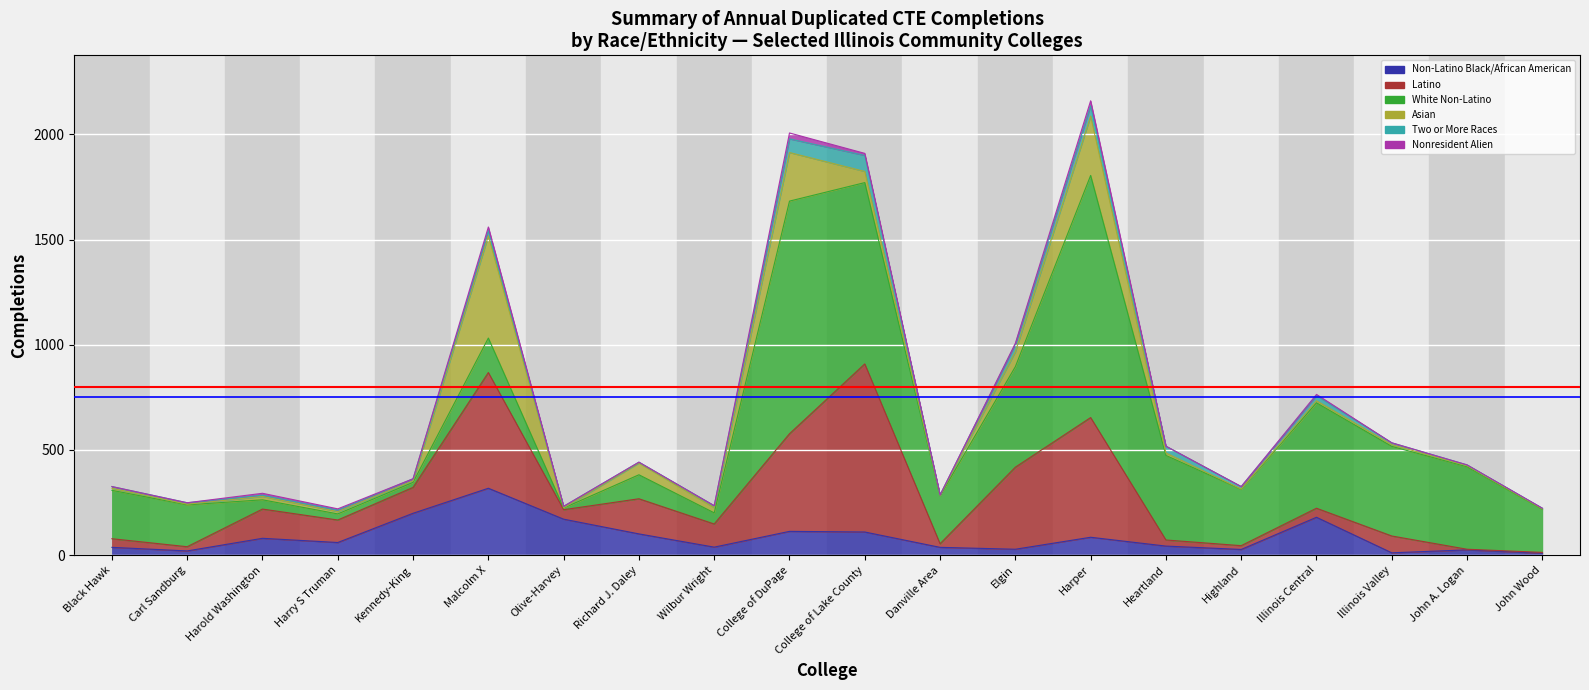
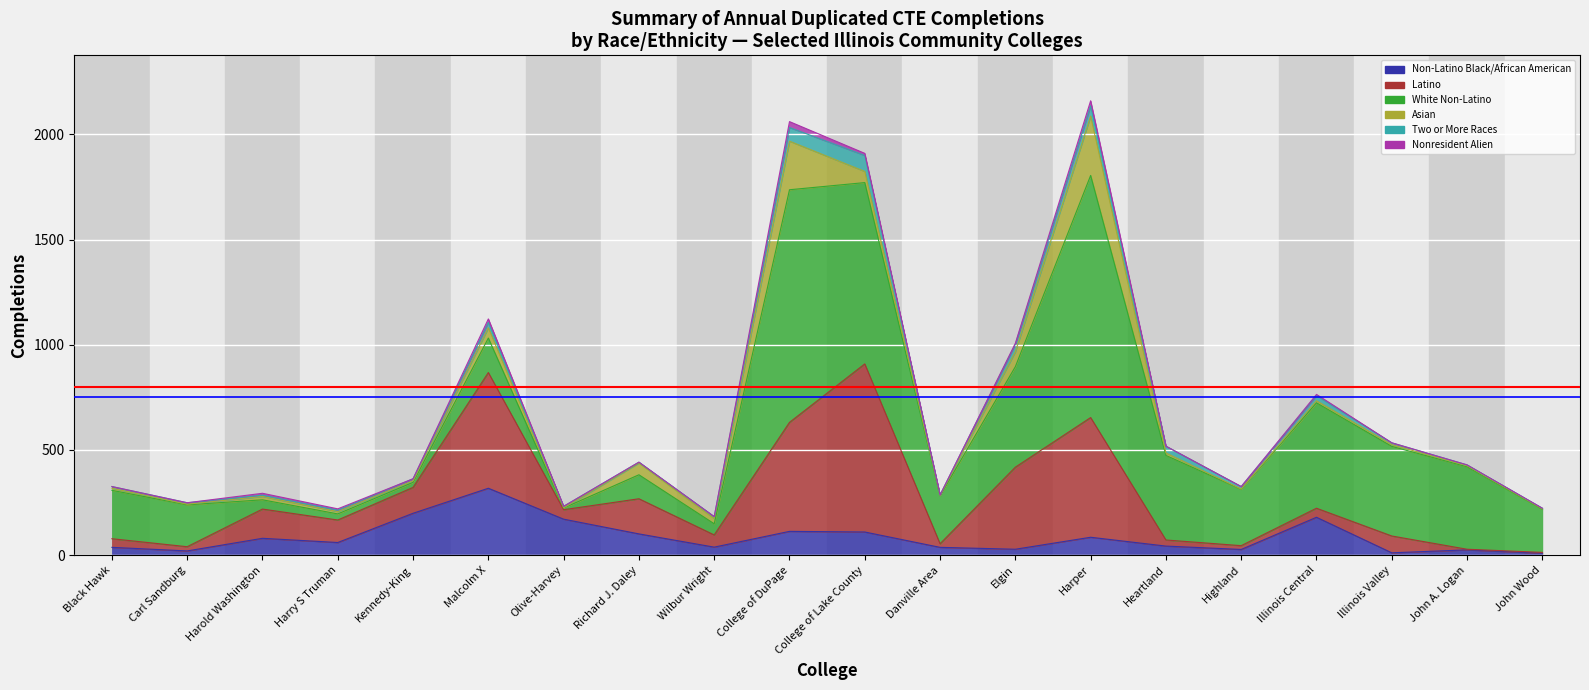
Asian, Malcolm X: 490 -> 50
Latino, Wilbur Wright: 110 -> 60
Latino, College of DuPage: 460 -> 520
